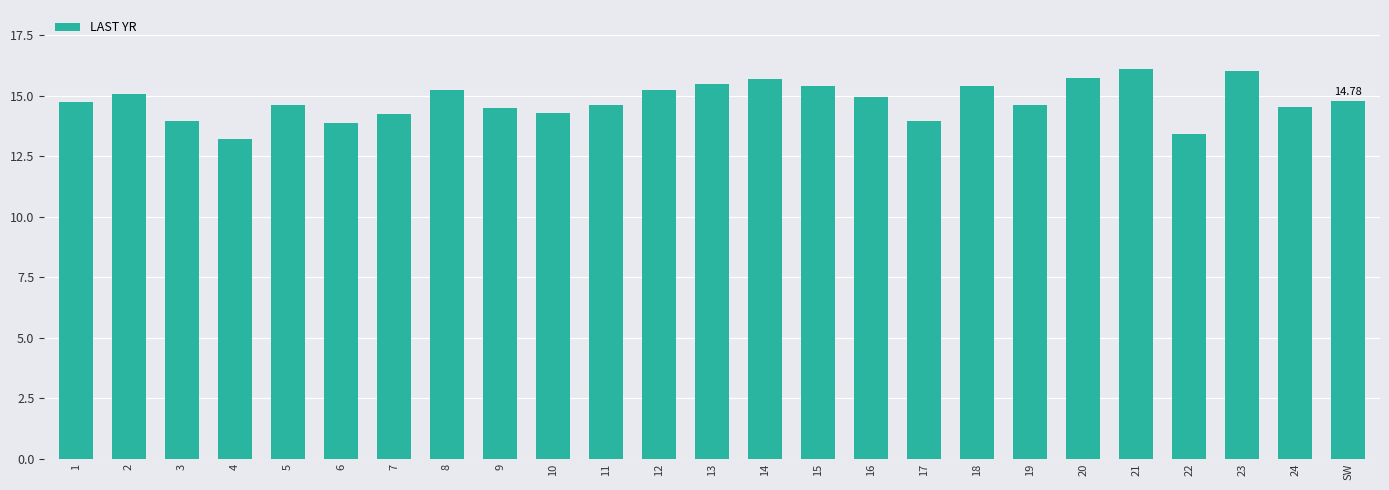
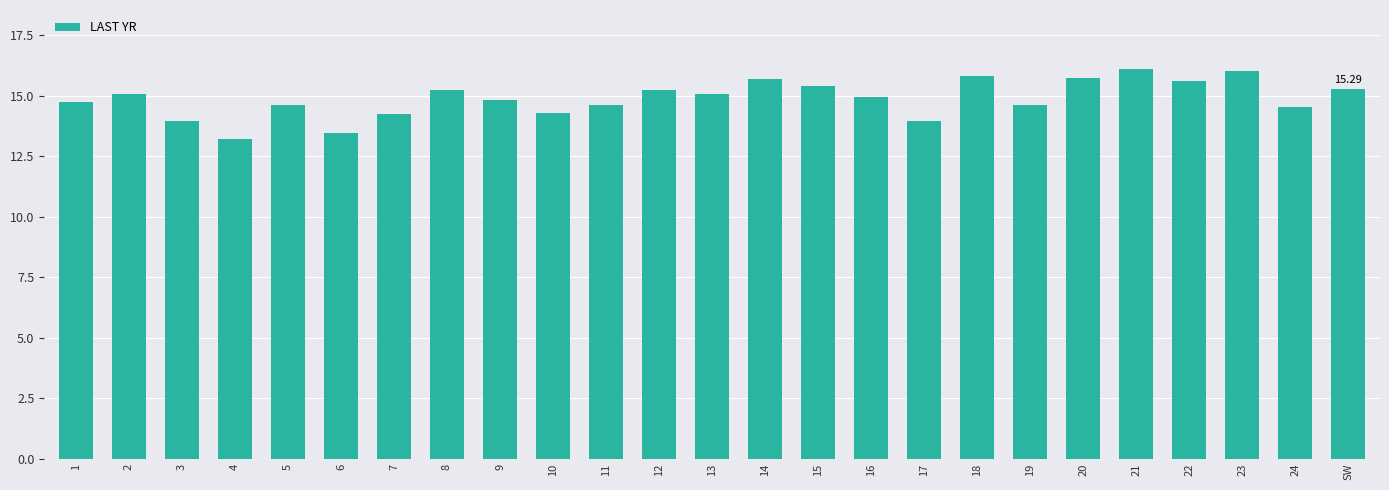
6: 13.9 -> 13.4
9: 14.5 -> 14.8
13: 15.5 -> 15.1
18: 15.4 -> 15.8
22: 13.4 -> 15.6
SW: 14.78 -> 15.29
